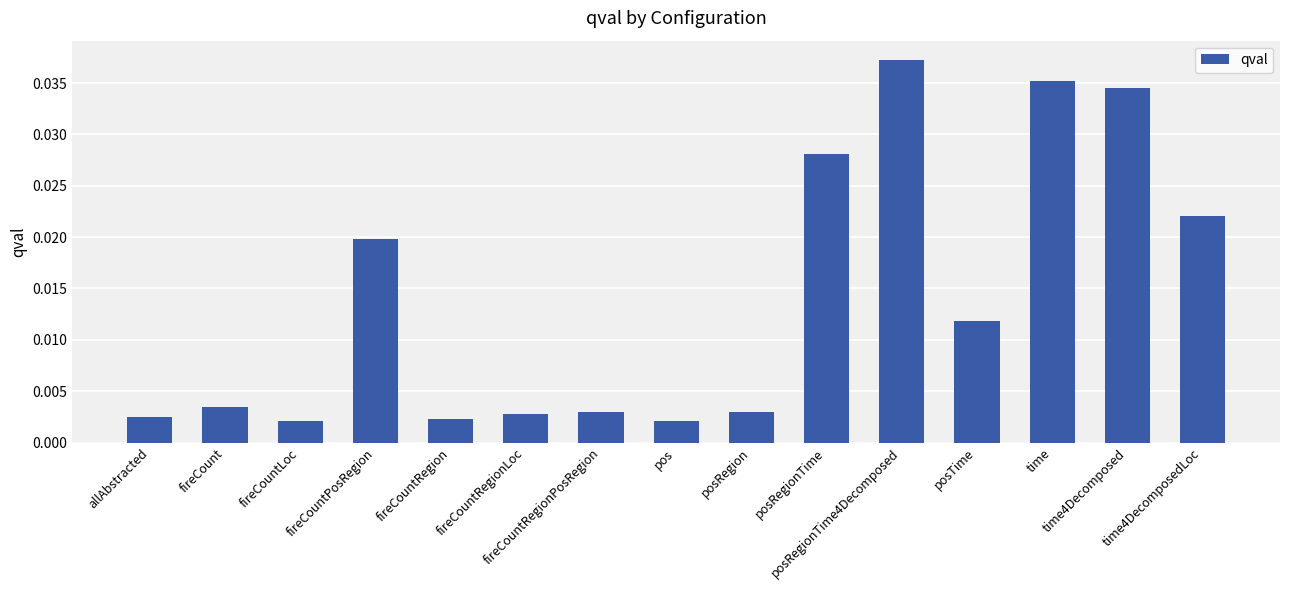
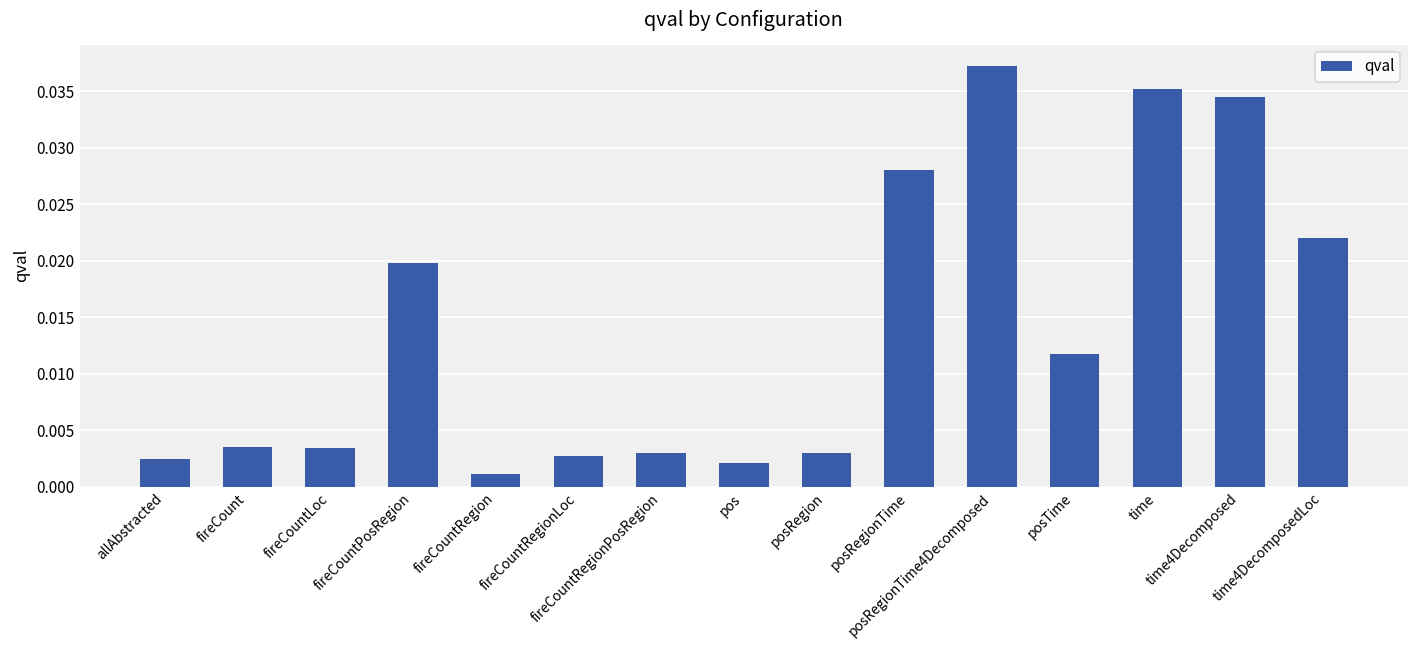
fireCountLoc: 0.0021 -> 0.0035
fireCountRegion: 0.0023 -> 0.0011
